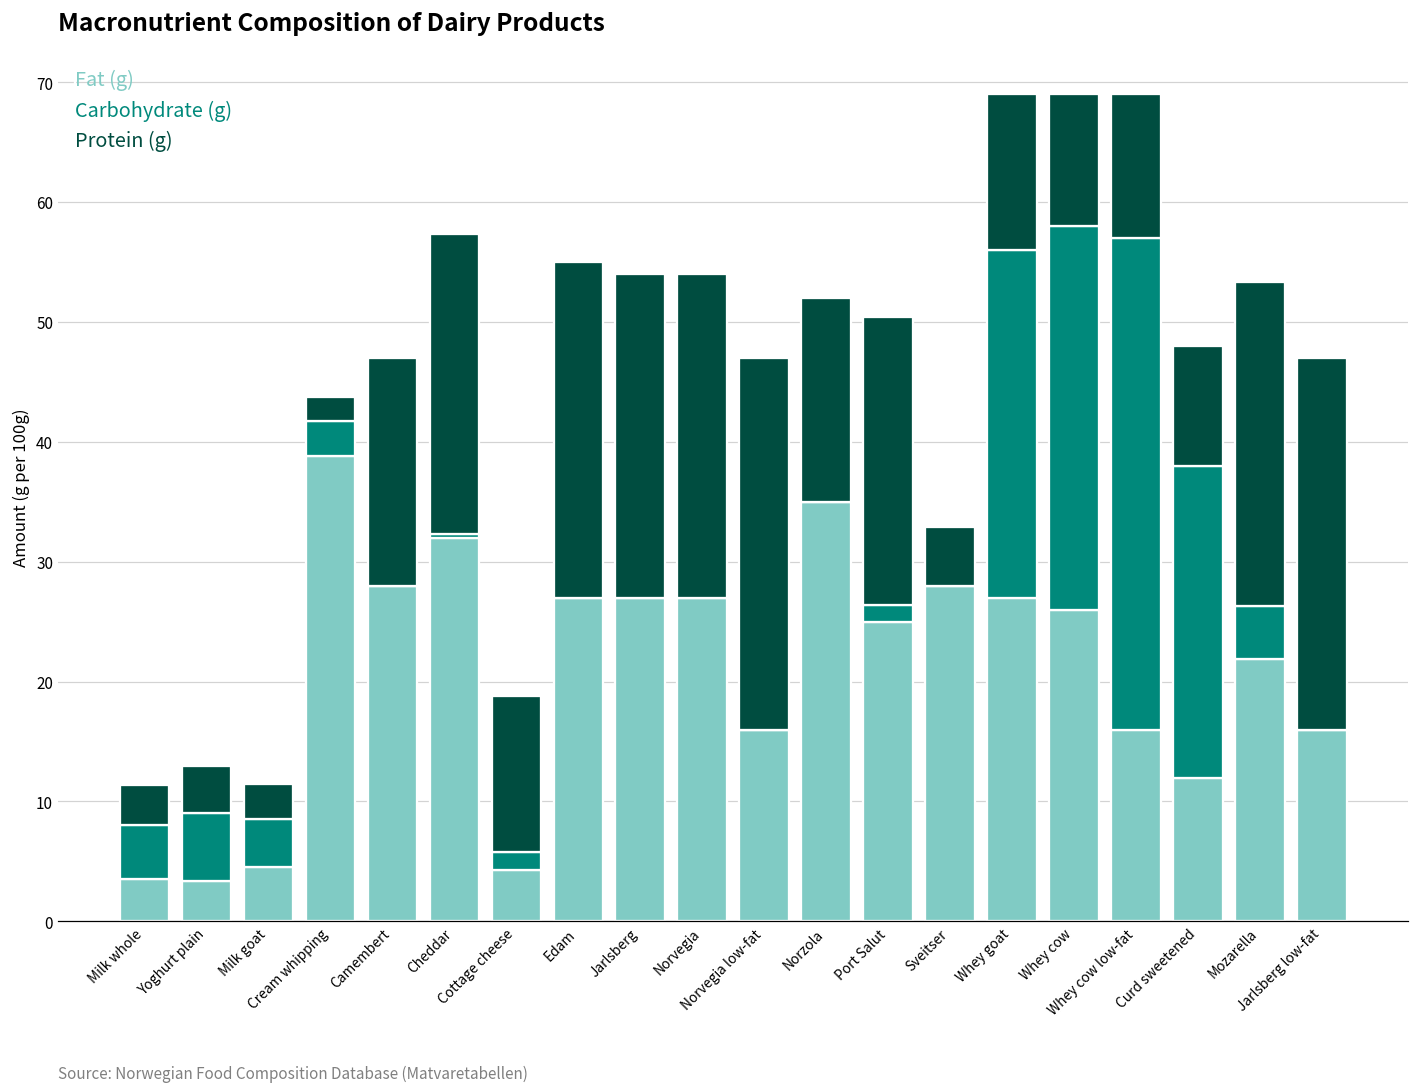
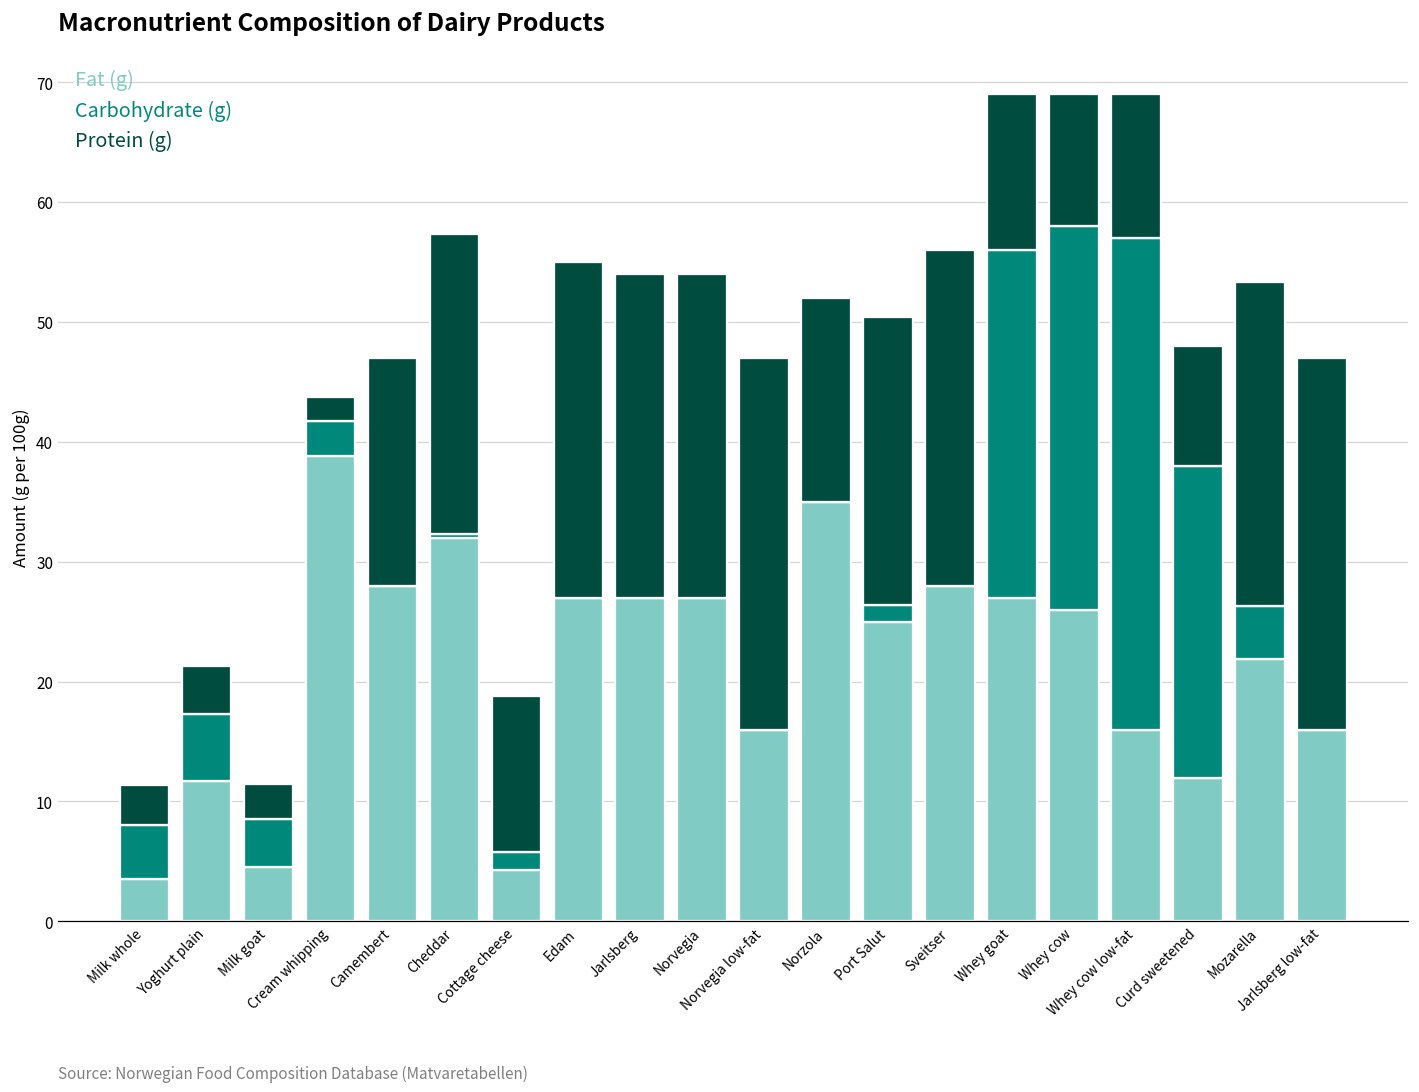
Fat (g), Yoghurt plain: 3.4 -> 11.7
Protein (g), Sveitser: 4.9 -> 28.0
